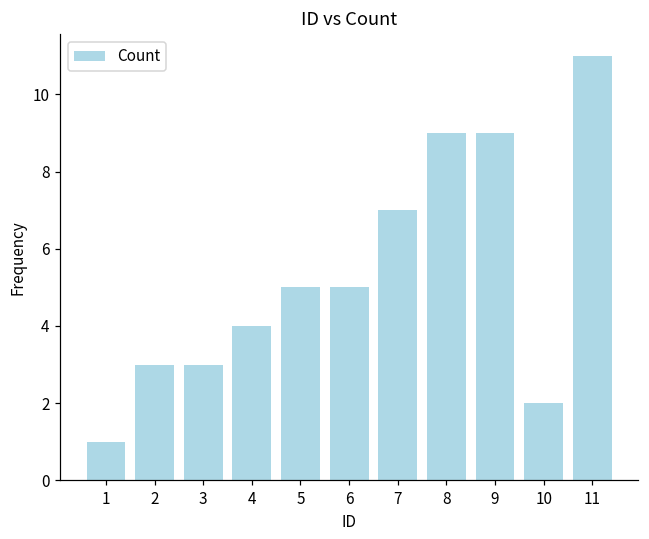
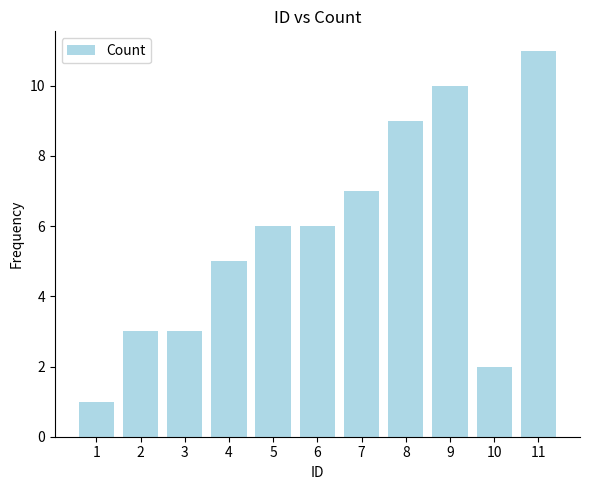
4: 4 -> 5
5: 5 -> 6
6: 5 -> 6
9: 9 -> 10
